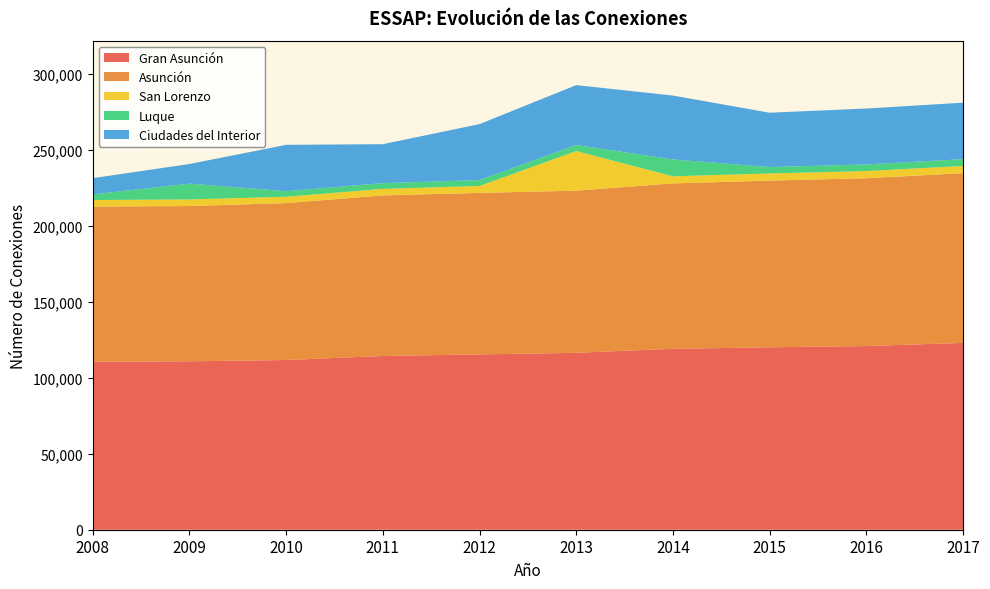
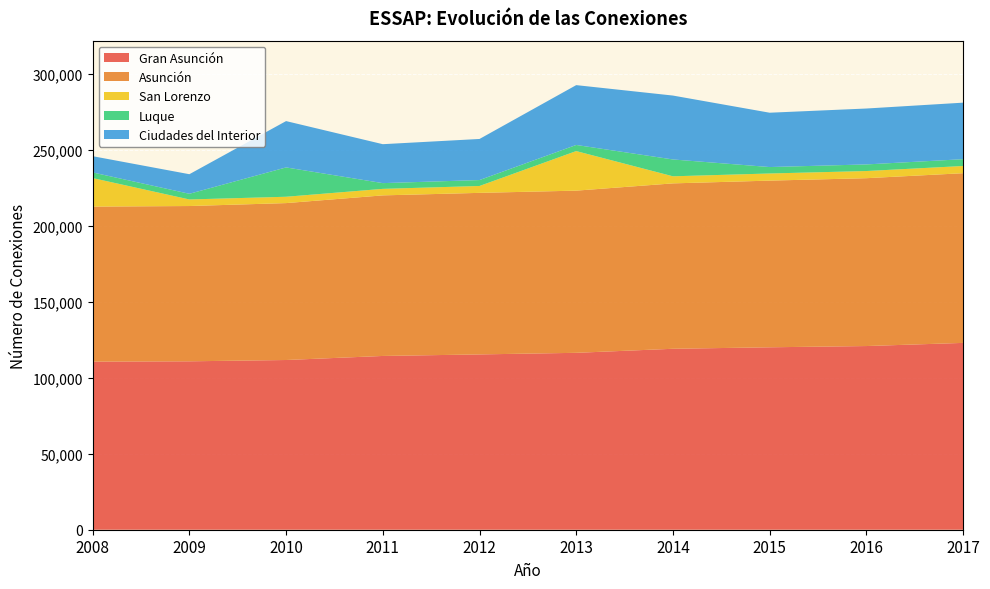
San Lorenzo, 2008: 4,000 -> 19,000
Luque, 2009: 10,000 -> 4,000
Luque, 2010: 4,000 -> 19,000
Ciudades del Interior, 2012: 37,000 -> 27,000
